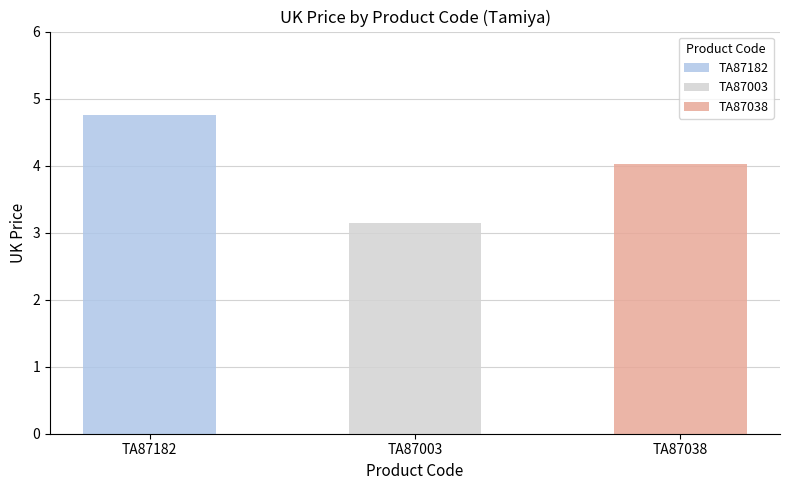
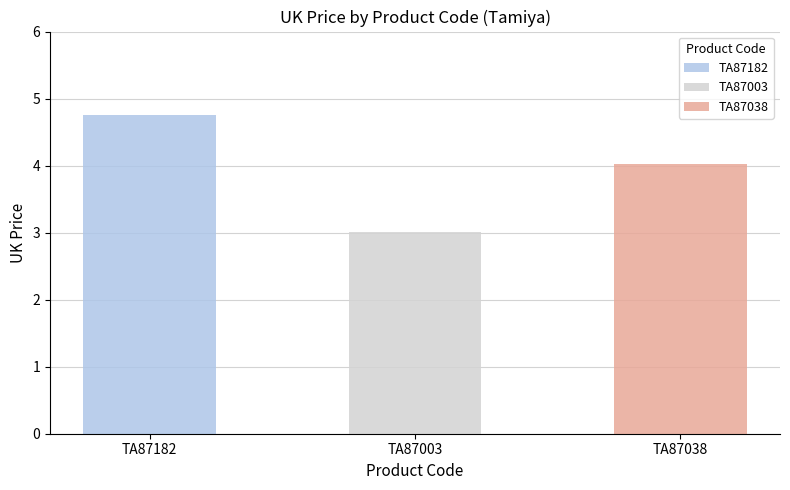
TA87003: 3.2 -> 3.0
